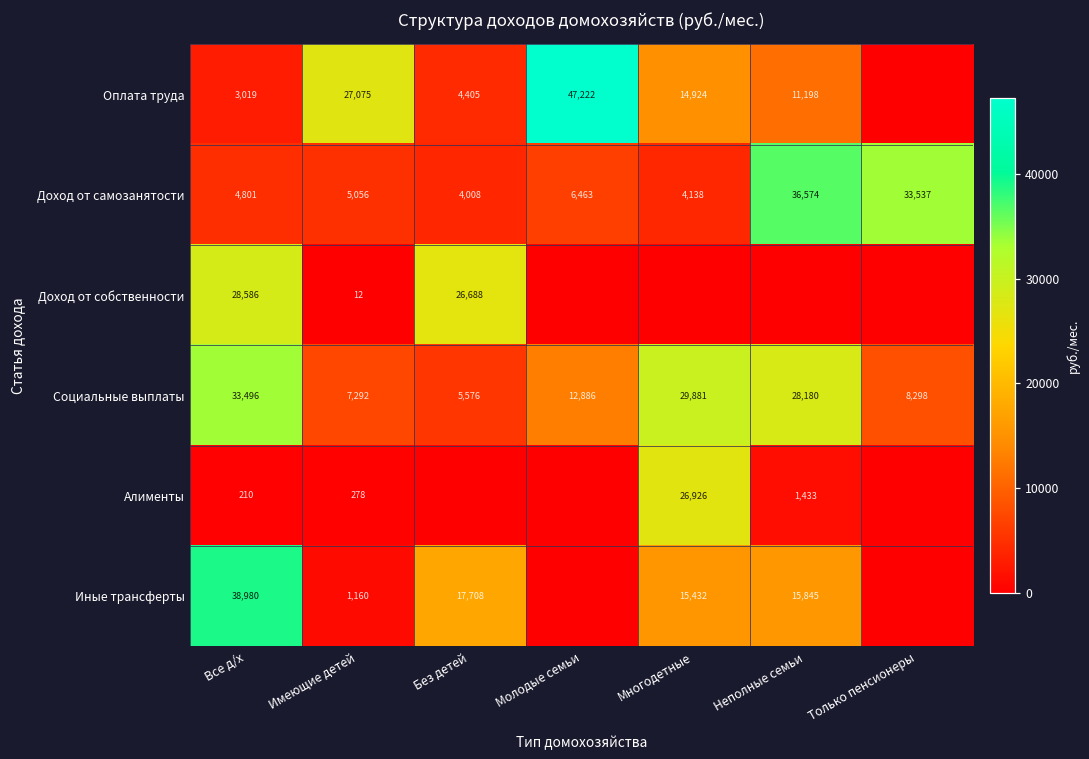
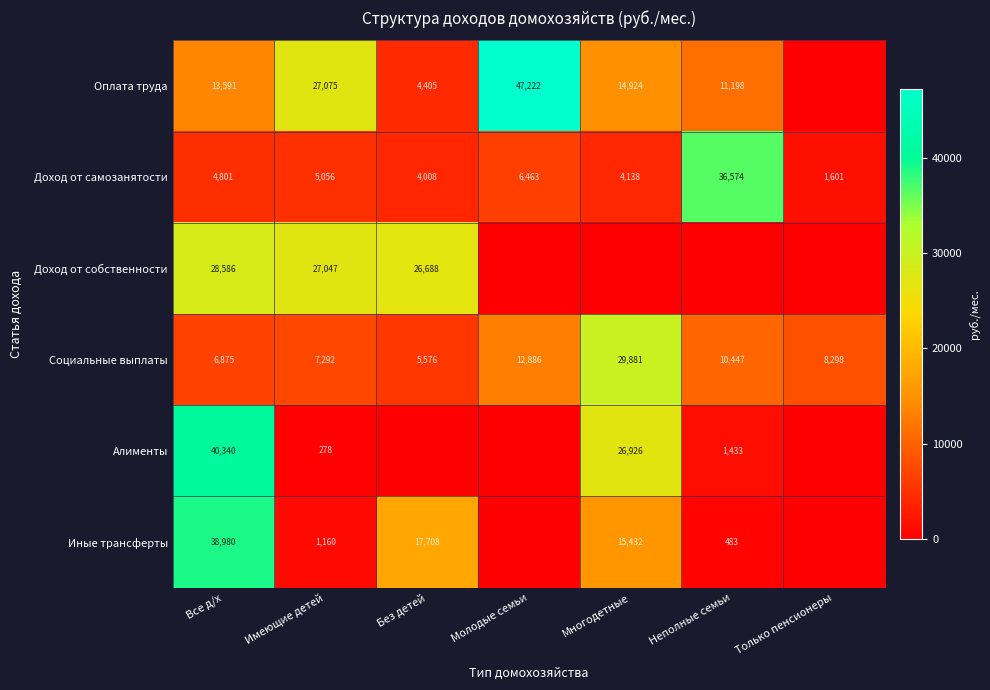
Оплата труда, Все д/х: 3,019 -> 13,591
Доход от самозанятости, Только пенсионеры: 33,537 -> 1,601
Доход от собственности, Имеющие детей: 12 -> 27,047
Социальные выплаты, Все д/х: 33,496 -> 6,875
Социальные выплаты, Неполные семьи: 28,180 -> 10,447
Алименты, Все д/х: 210 -> 40,340
Иные трансферты, Неполные семьи: 15,845 -> 483
